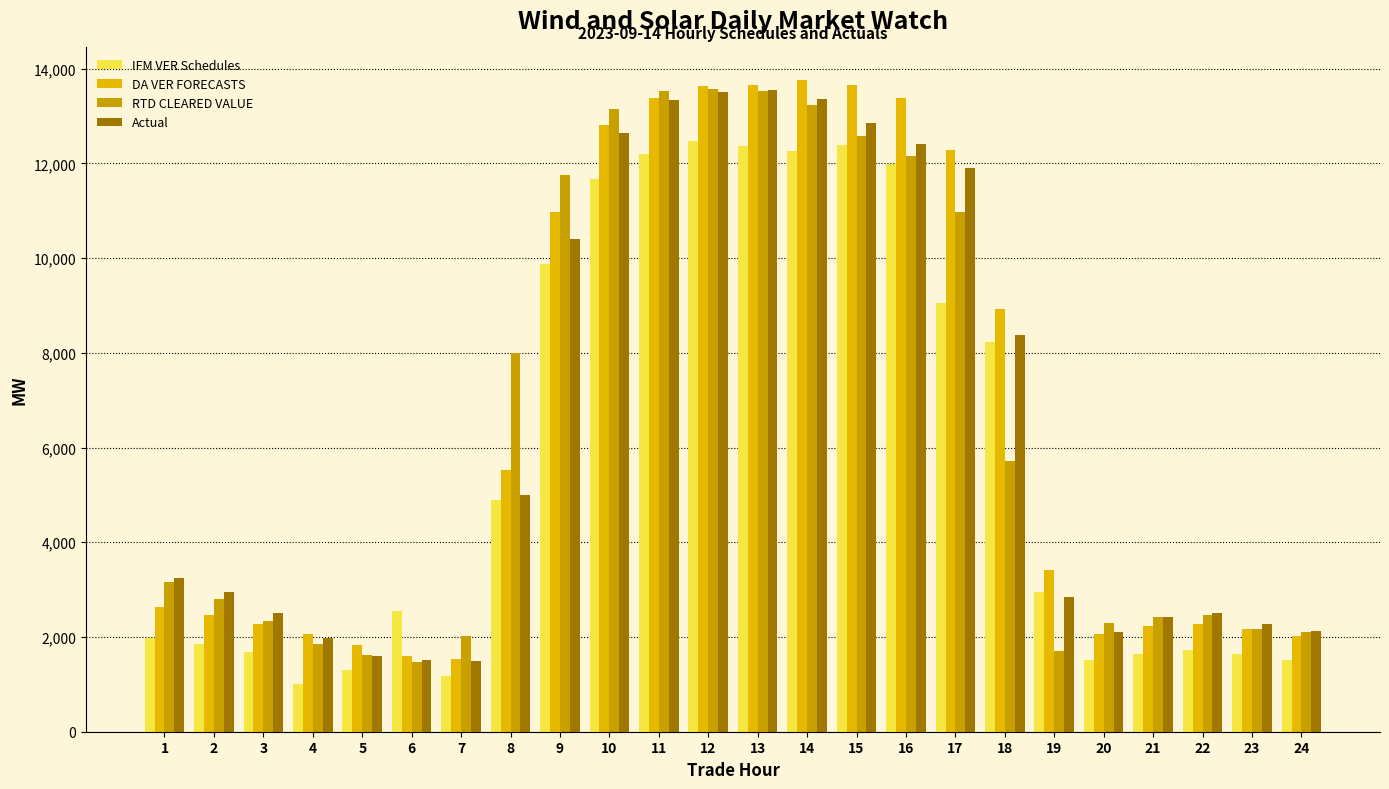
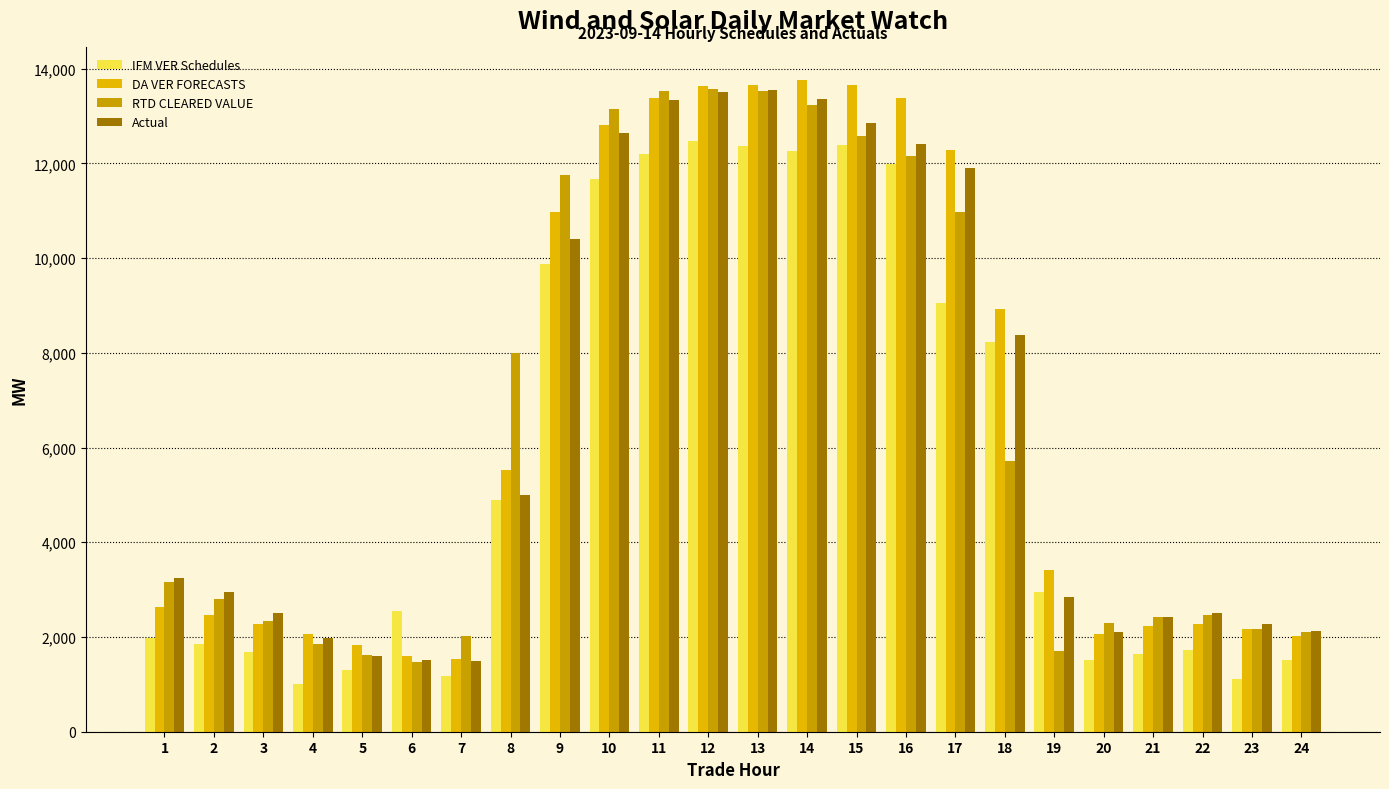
IFM VER Schedules, 23: 1,600 -> 1,100
